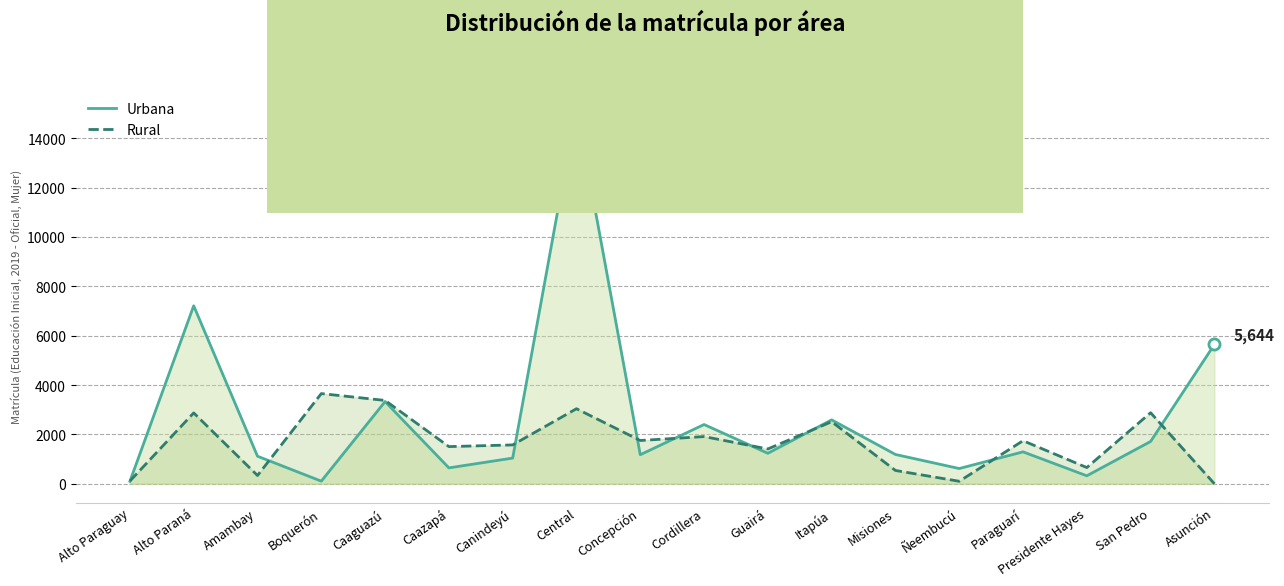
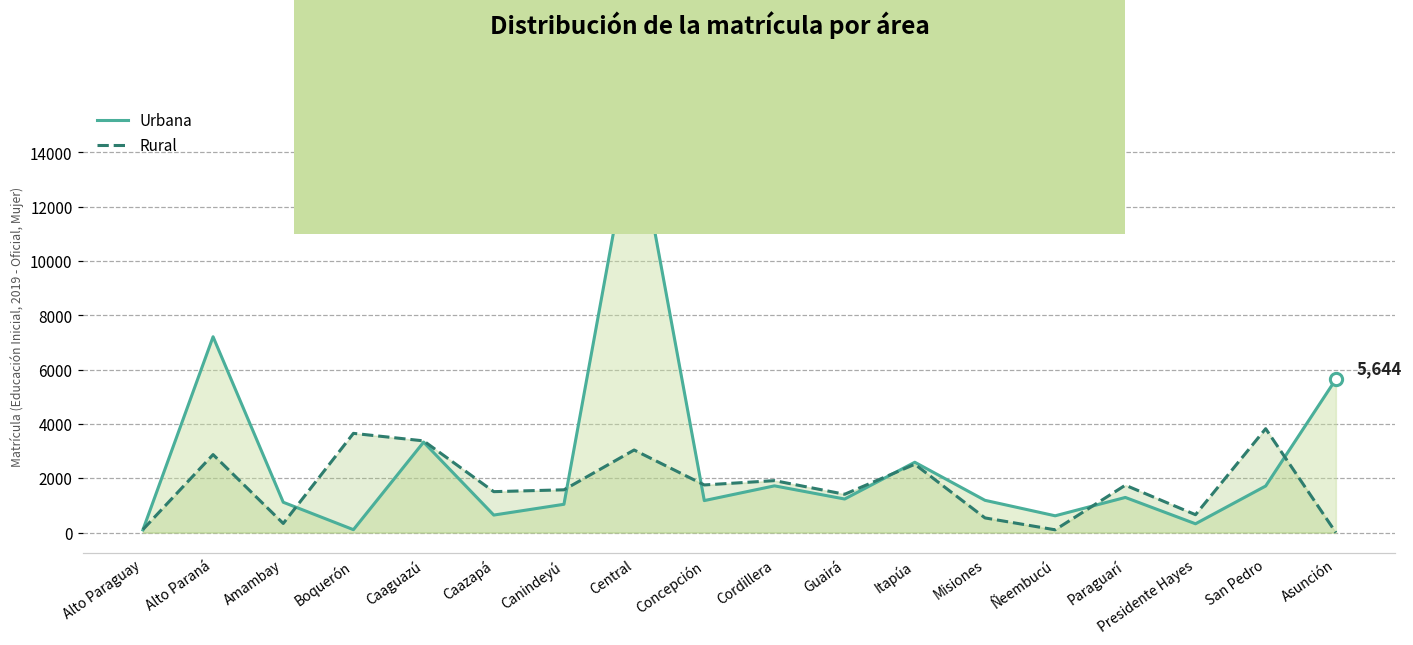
Urbana, Cordillera: 2400 -> 1700
Rural, San Pedro: 2900 -> 3800
